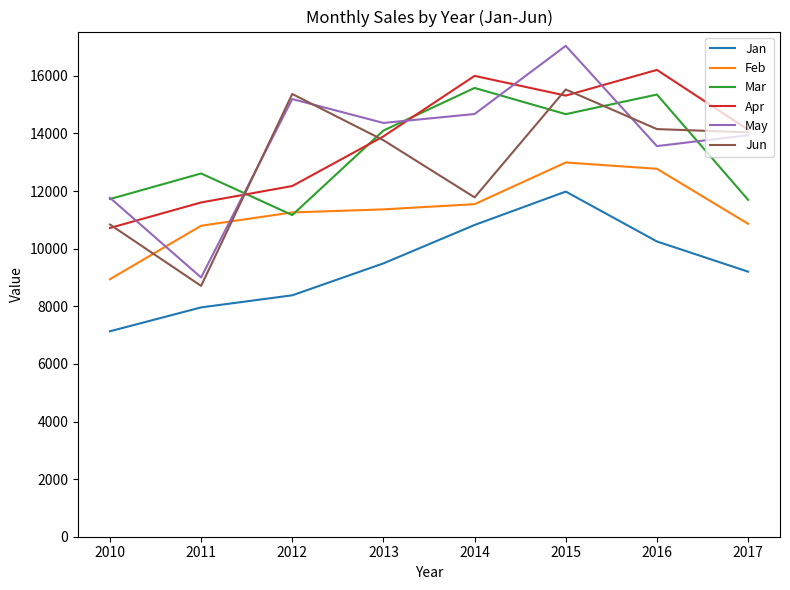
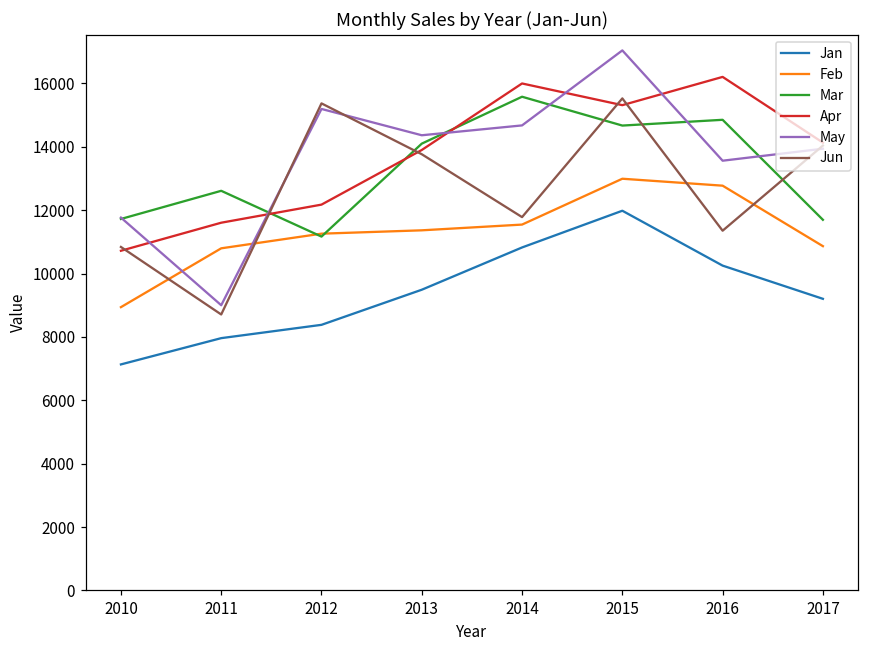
Mar, 2016: 15400 -> 14900
Jun, 2016: 14200 -> 11400
